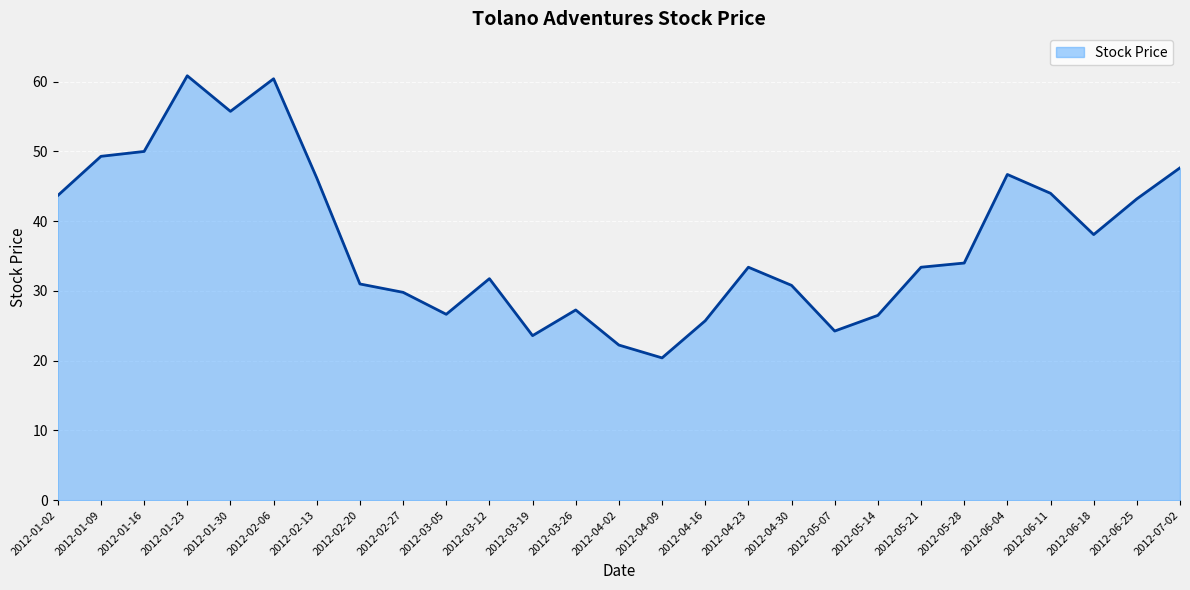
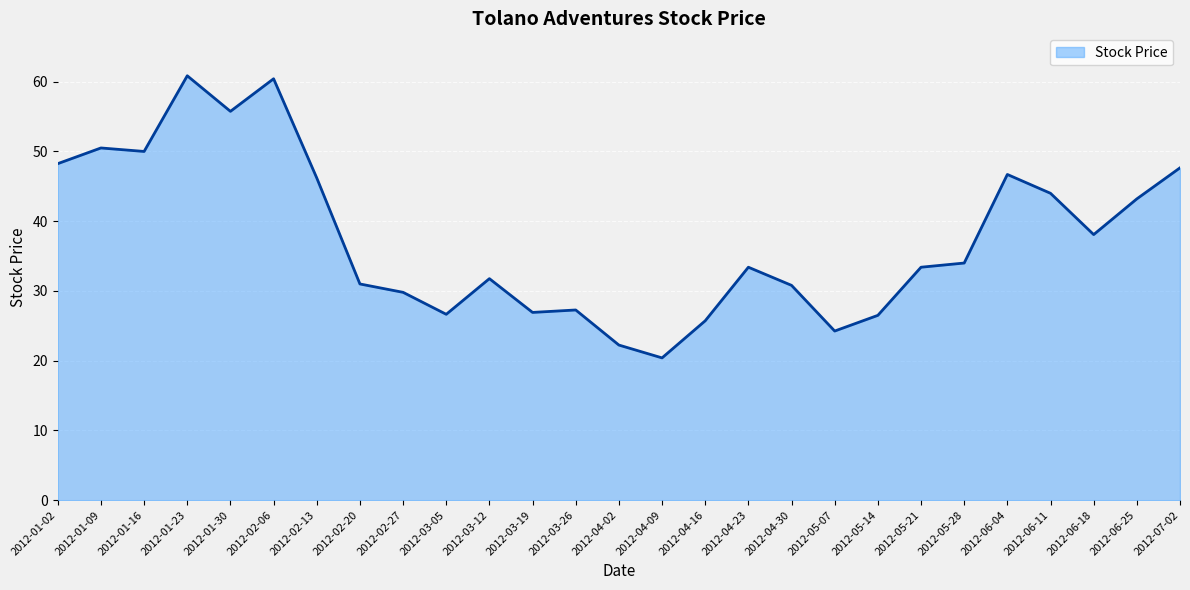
2012-01-02: 44 -> 48
2012-01-09: 49 -> 51
2012-03-19: 24 -> 27
